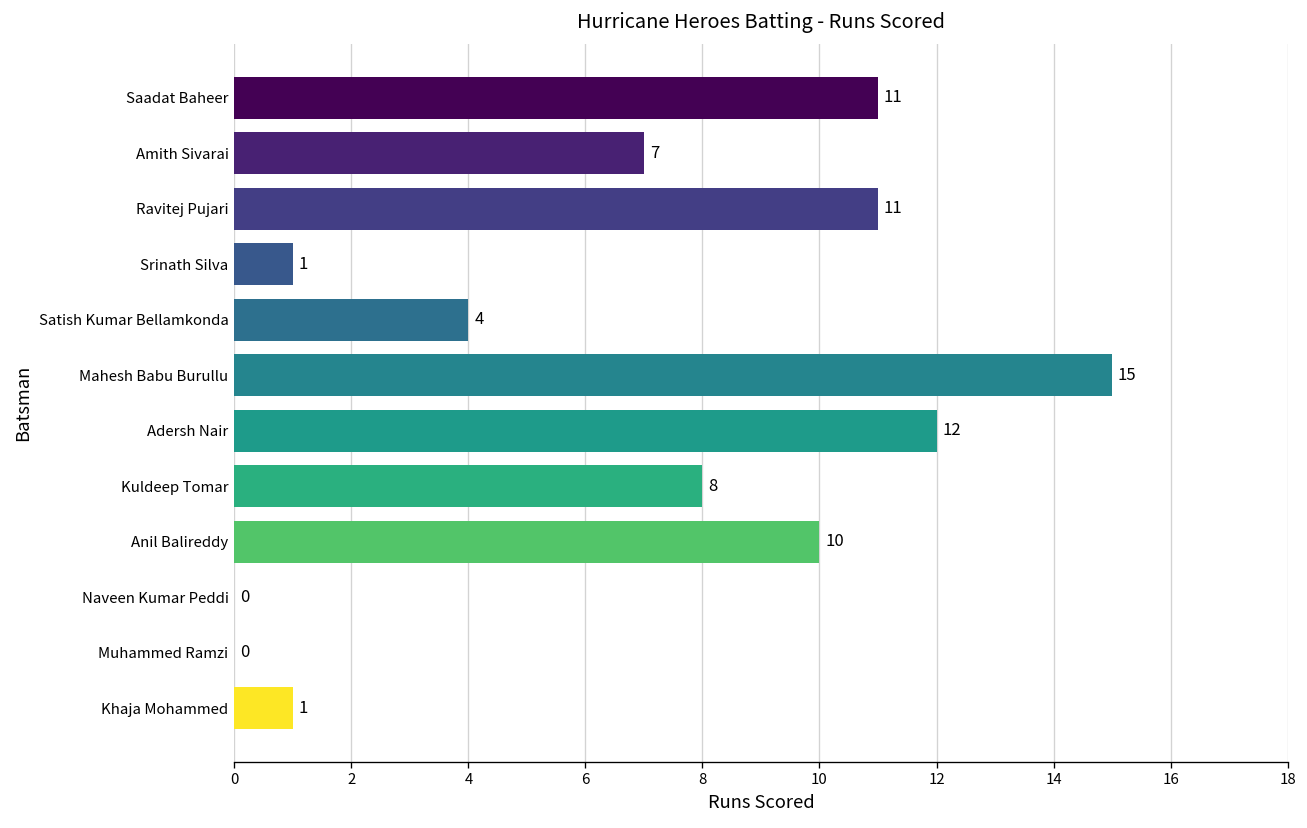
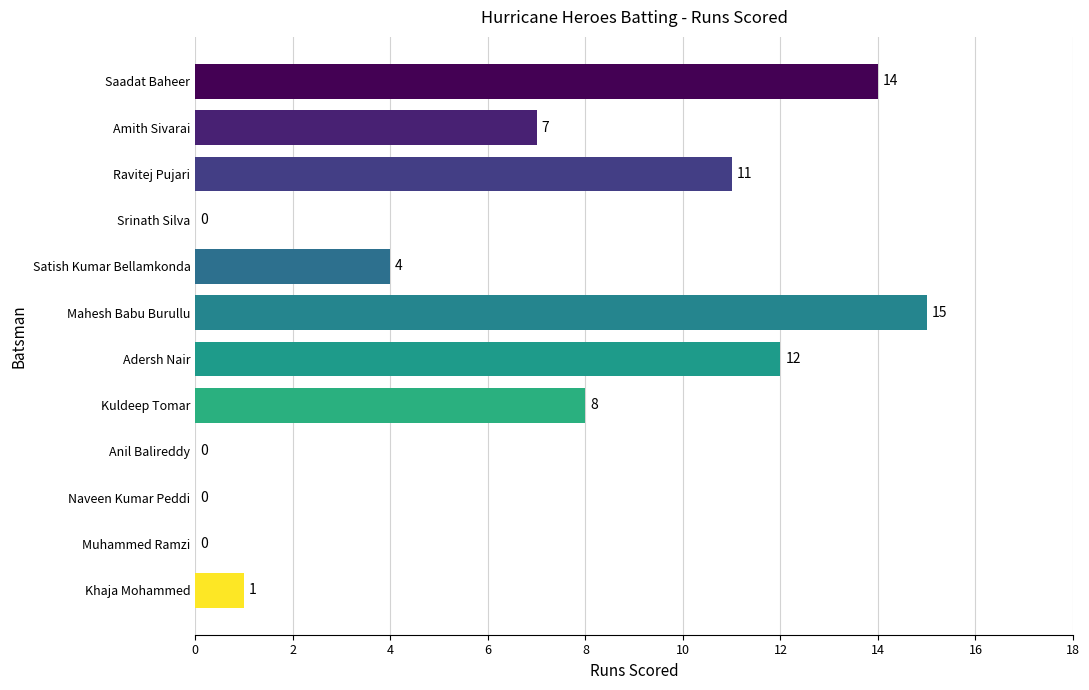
Saadat Baheer: 11 -> 14
Srinath Silva: 1 -> 0
Anil Balireddy: 10 -> 0
